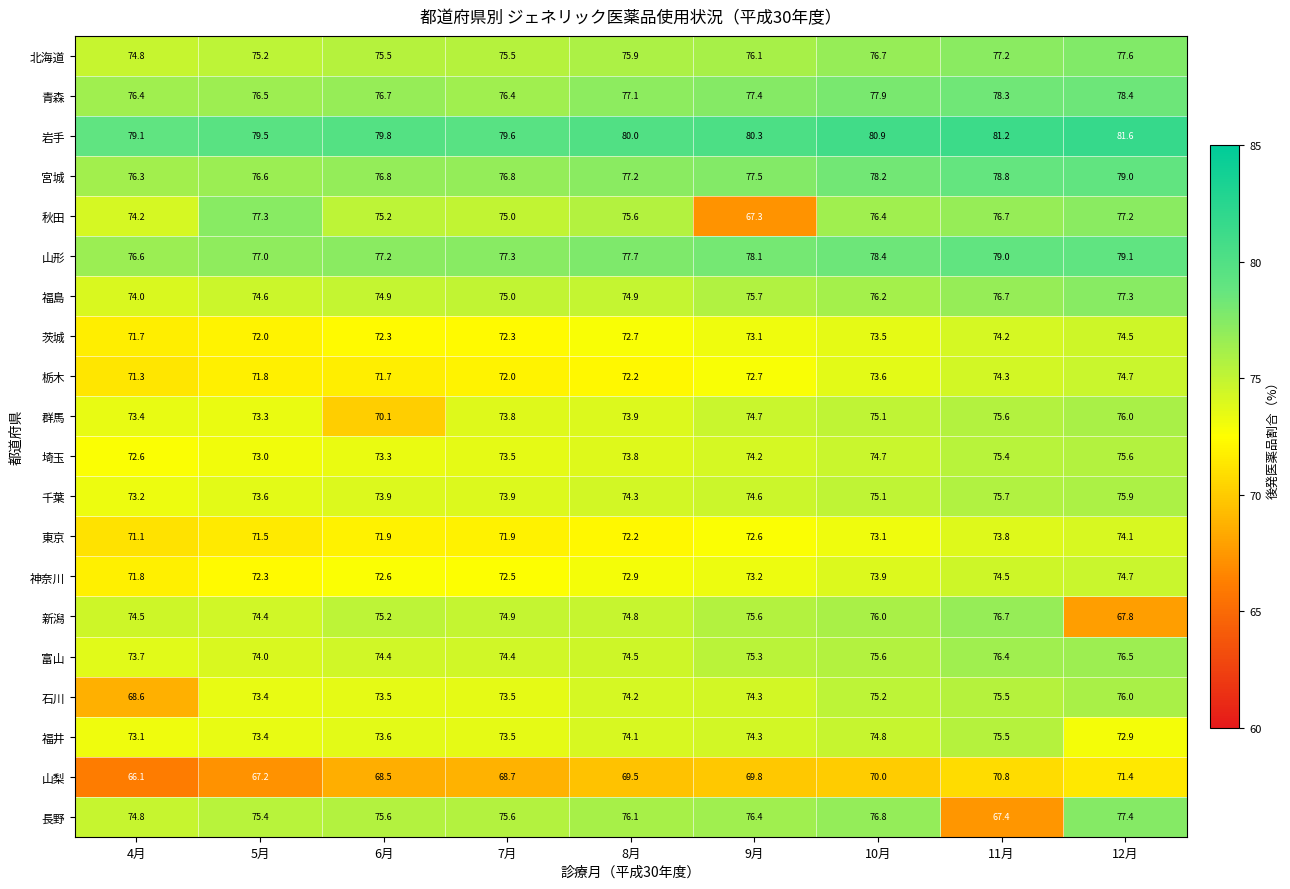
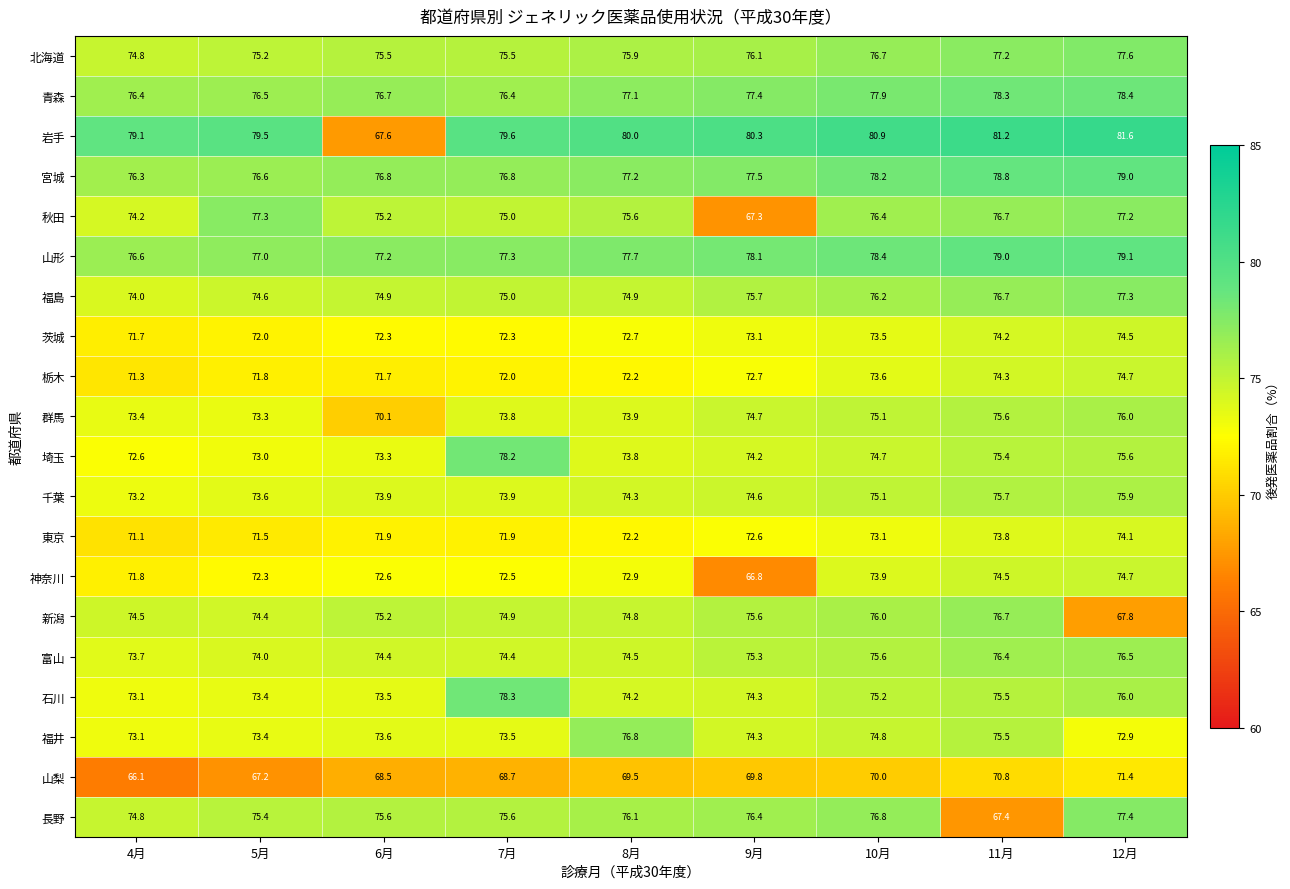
岩手, 6月: 79.8 -> 67.6
埼玉, 7月: 73.5 -> 78.2
神奈川, 9月: 73.2 -> 66.8
石川, 4月: 68.6 -> 73.1
石川, 7月: 73.5 -> 78.3
福井, 8月: 74.1 -> 76.8
